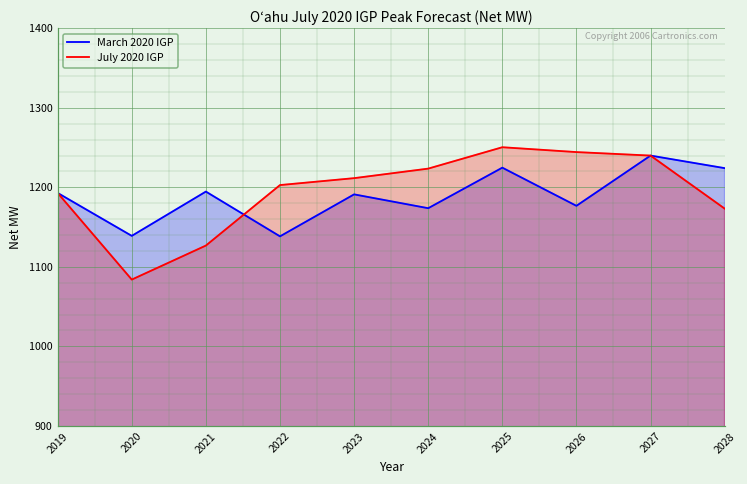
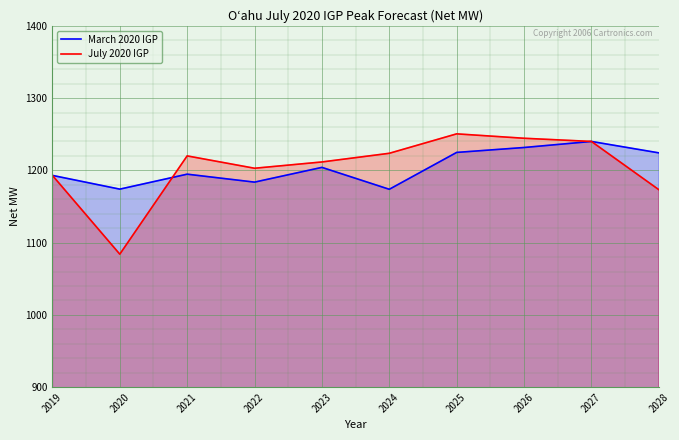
March 2020 IGP, 2020: 1140 -> 1170
July 2020 IGP, 2021: 1130 -> 1220
March 2020 IGP, 2022: 1140 -> 1180
March 2020 IGP, 2023: 1190 -> 1200
March 2020 IGP, 2026: 1180 -> 1230
